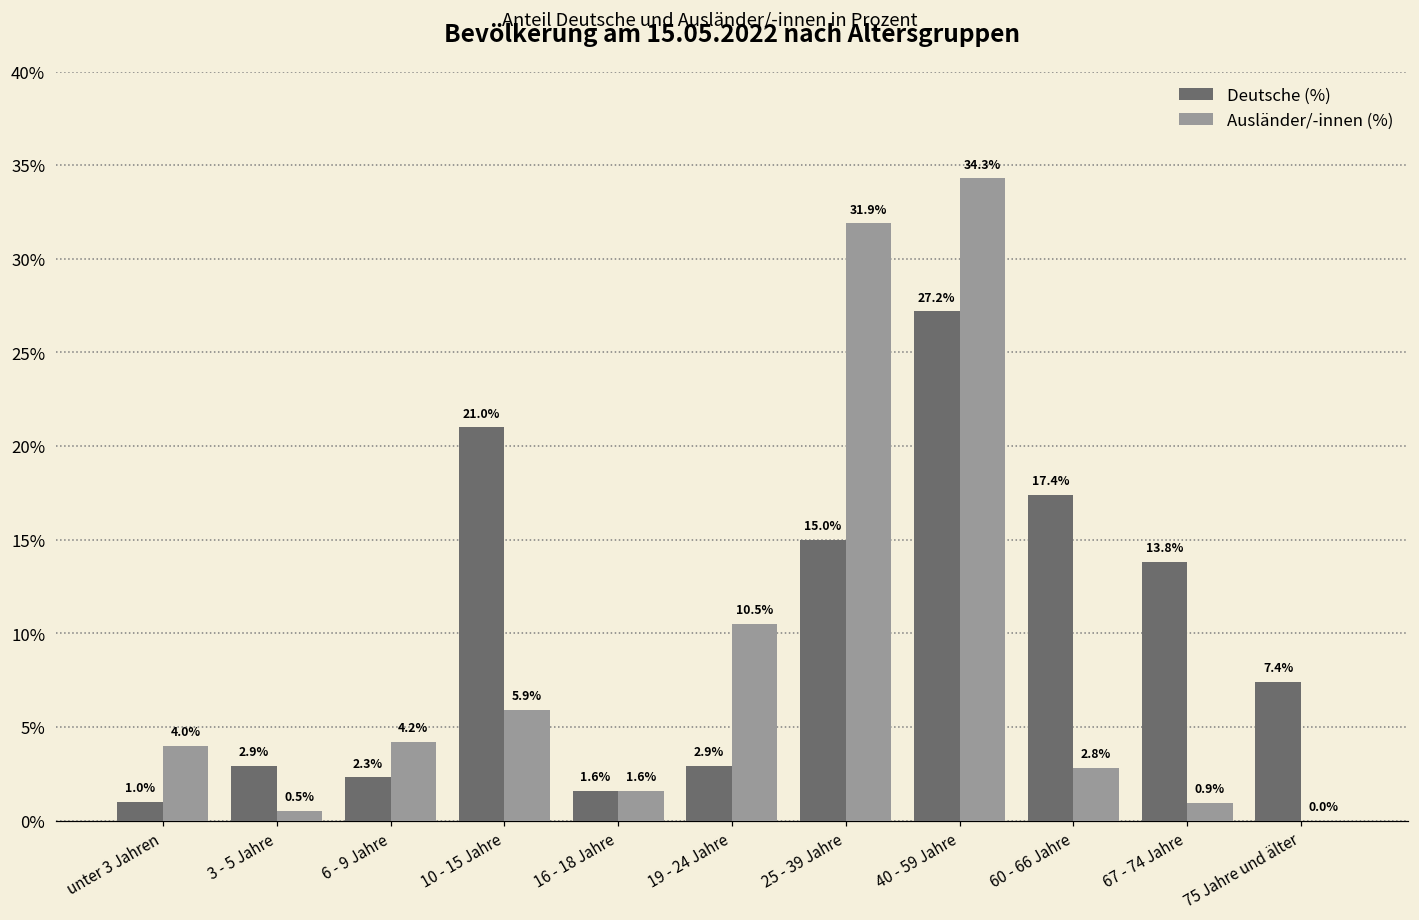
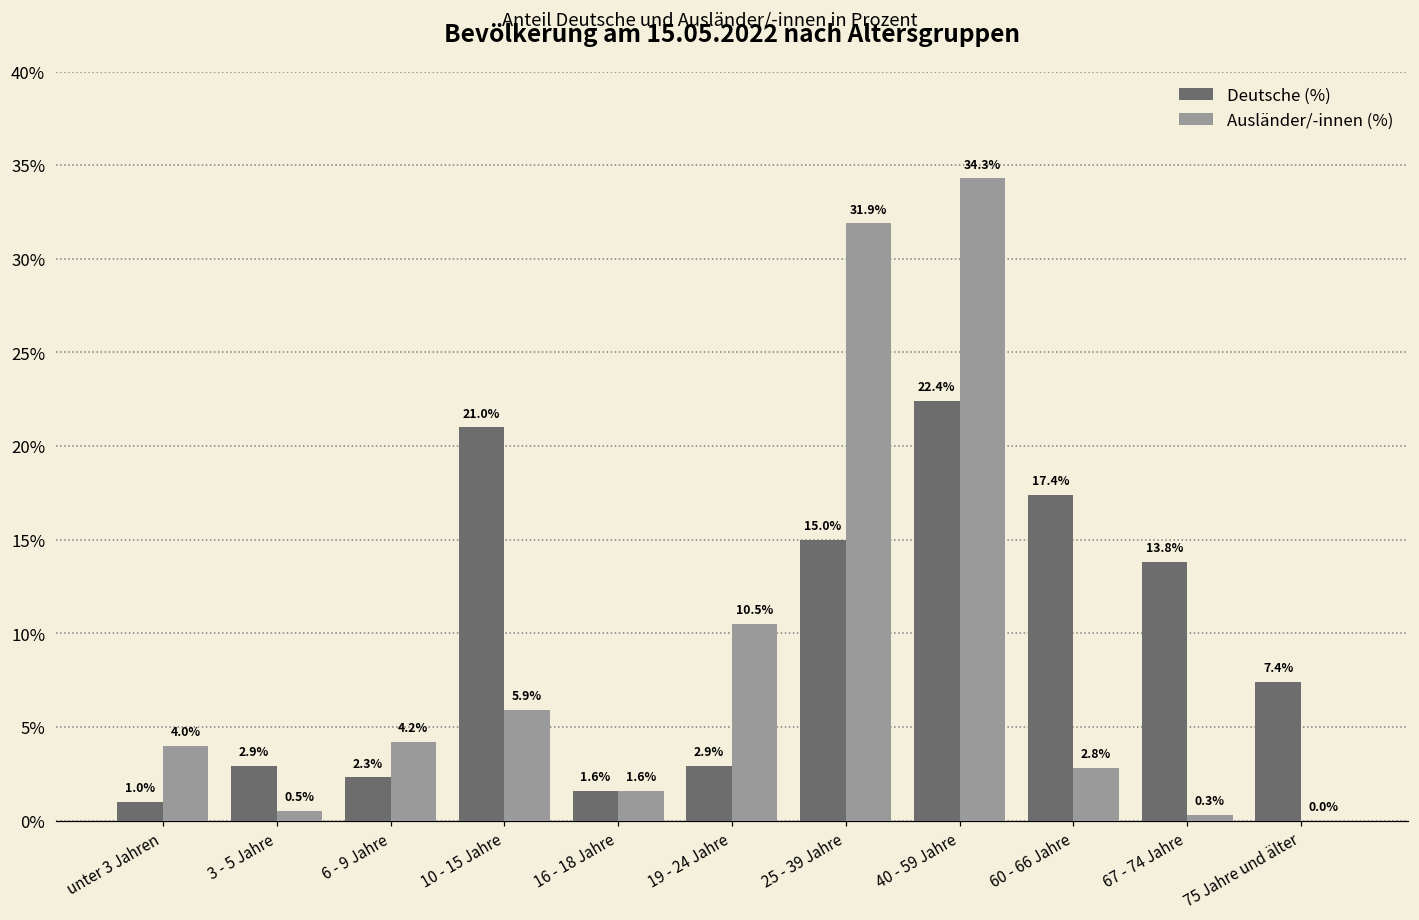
Deutsche (%), 40 - 59 Jahre: 27.2% -> 22.4%
Ausländer/-innen (%), 67 - 74 Jahre: 0.9% -> 0.3%
